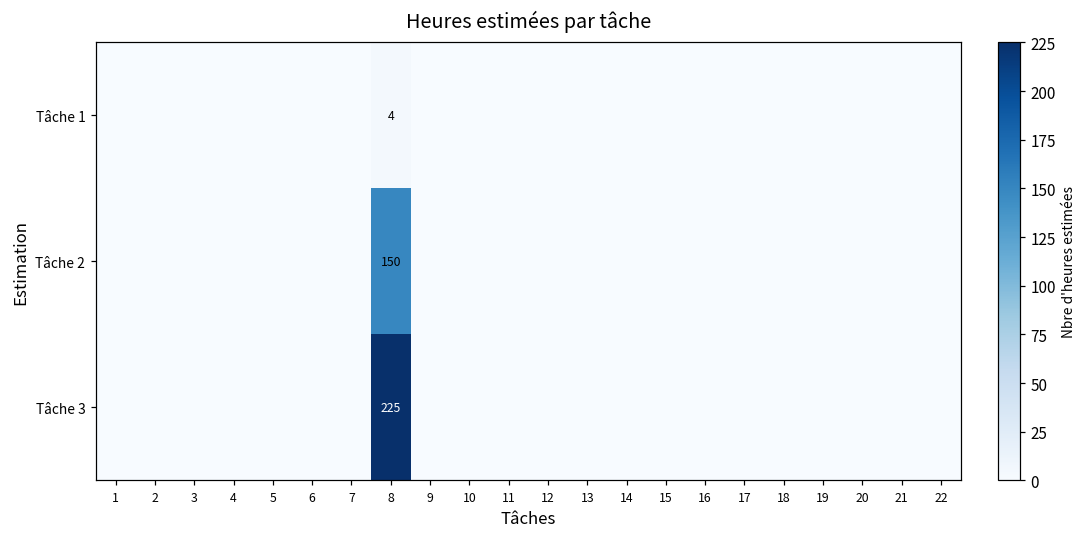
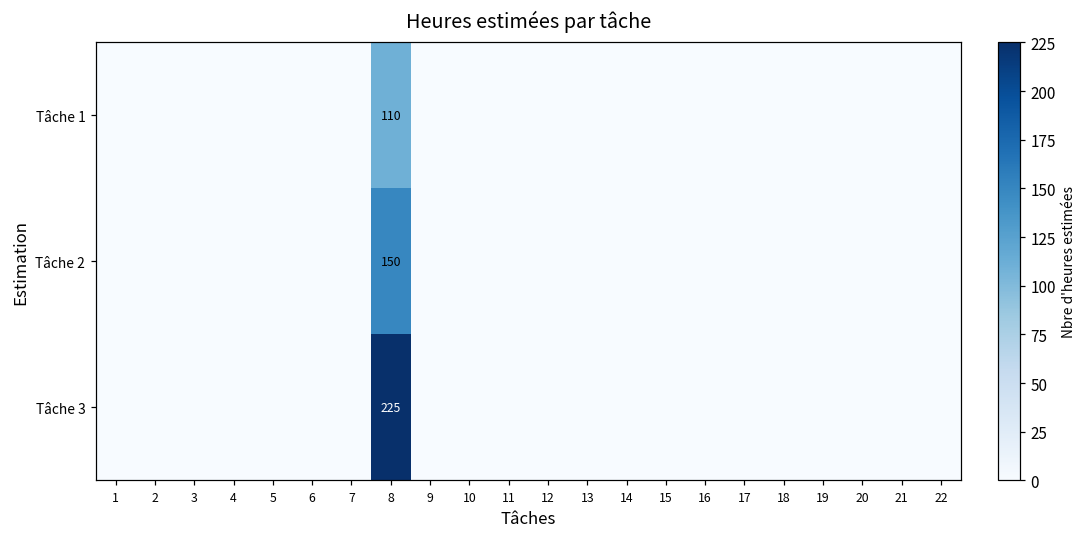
Tâche 1, 8: 4 -> 110
